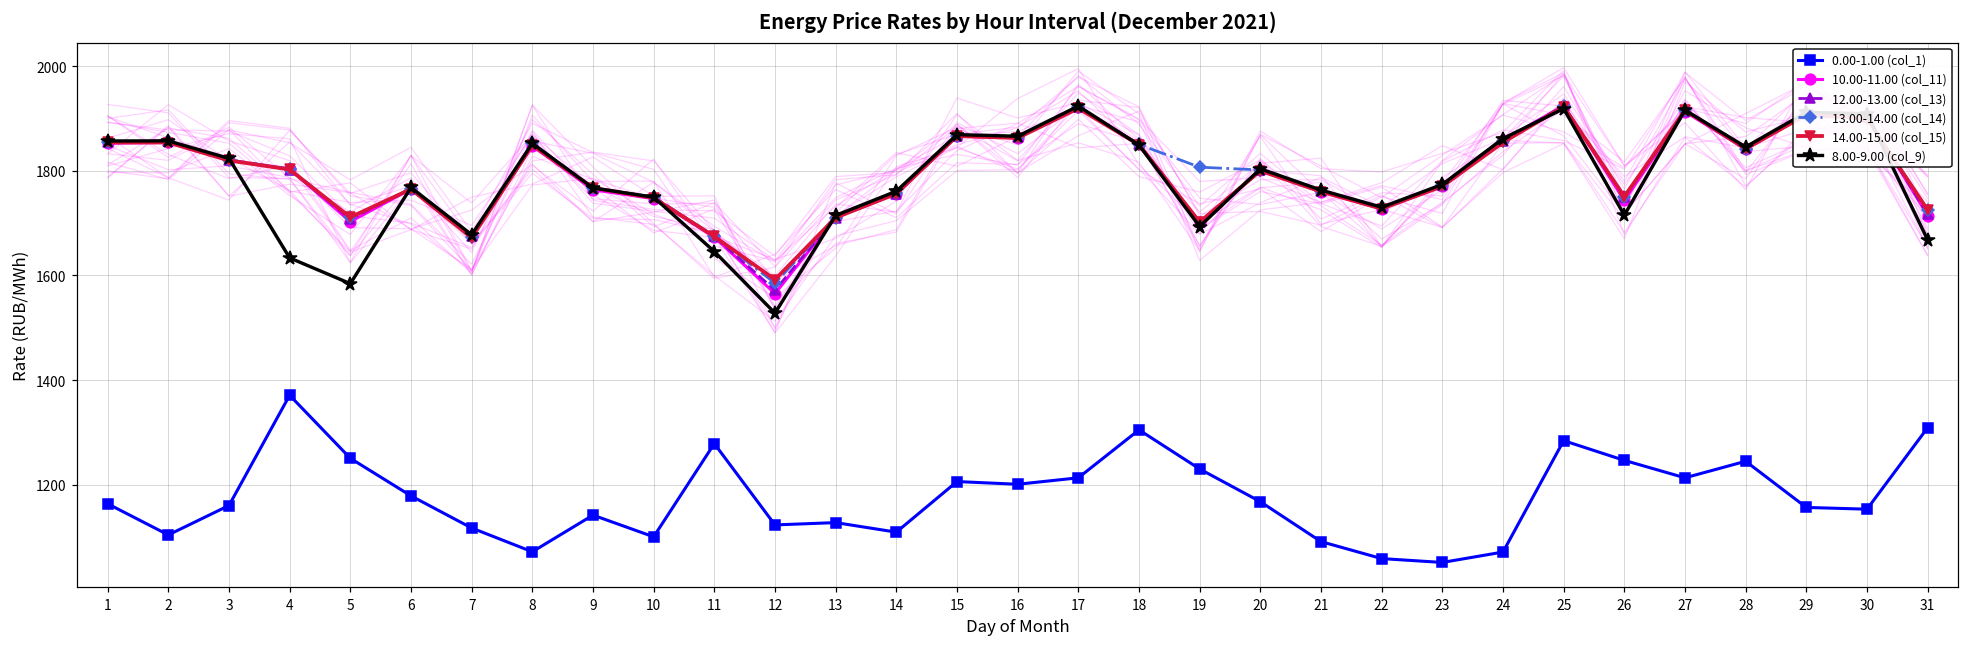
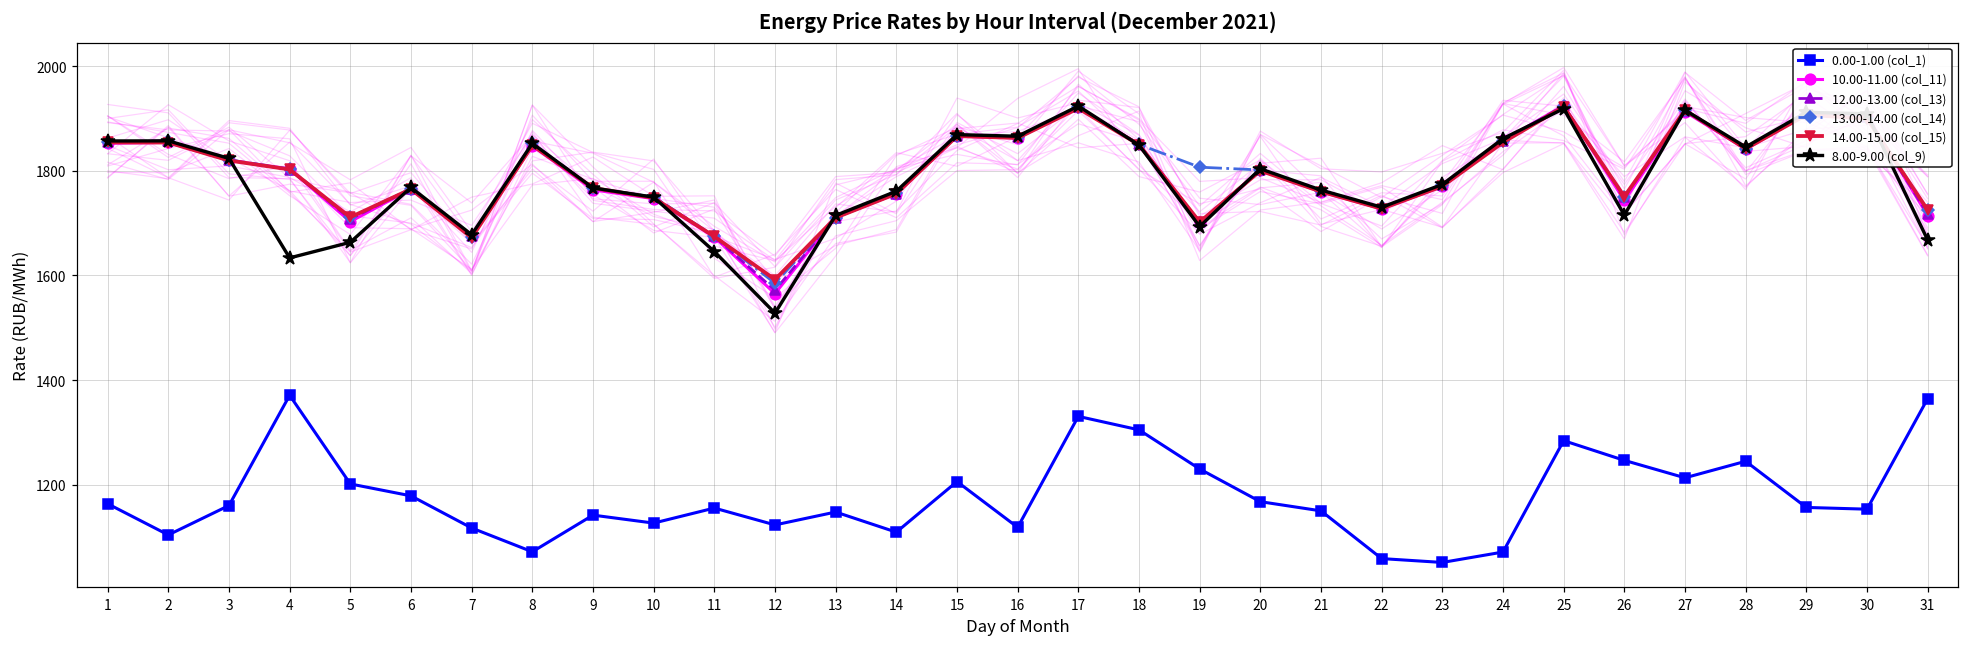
0.00-1.00 (col_1), 5: 1250 -> 1200
8.00-9.00 (col_9), 5: 1580 -> 1660
0.00-1.00 (col_1), 10: 1100 -> 1130
0.00-1.00 (col_1), 11: 1280 -> 1160
0.00-1.00 (col_1), 13: 1130 -> 1150
0.00-1.00 (col_1), 16: 1200 -> 1120
0.00-1.00 (col_1), 17: 1210 -> 1330
0.00-1.00 (col_1), 21: 1090 -> 1150
0.00-1.00 (col_1), 31: 1310 -> 1360
